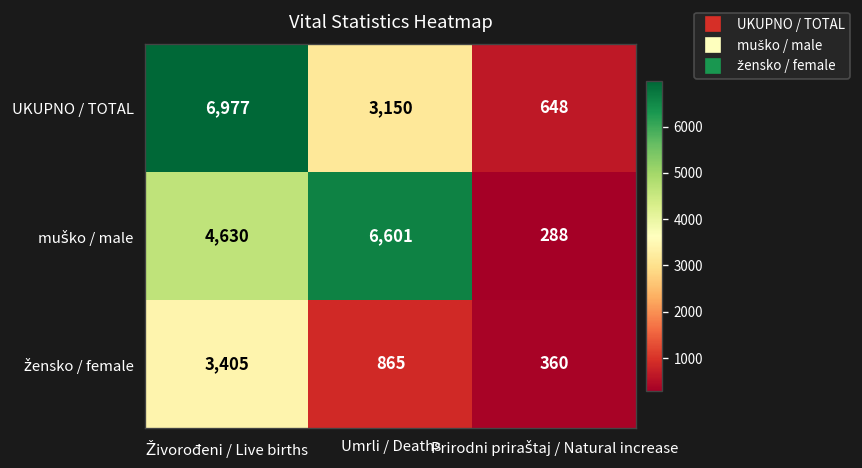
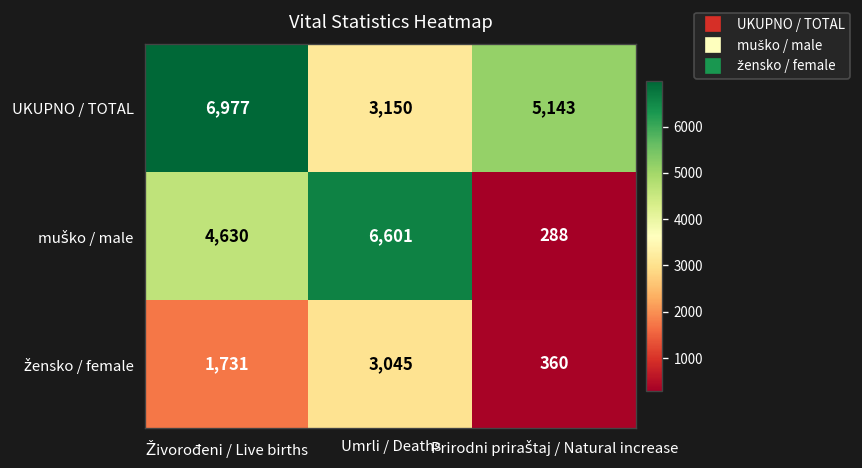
UKUPNO / TOTAL, Prirodni priraštaj / Natural increase: 648 -> 5,143
žensko / female, Živorođeni / Live births: 3,405 -> 1,731
žensko / female, Umrli / Deaths: 865 -> 3,045
